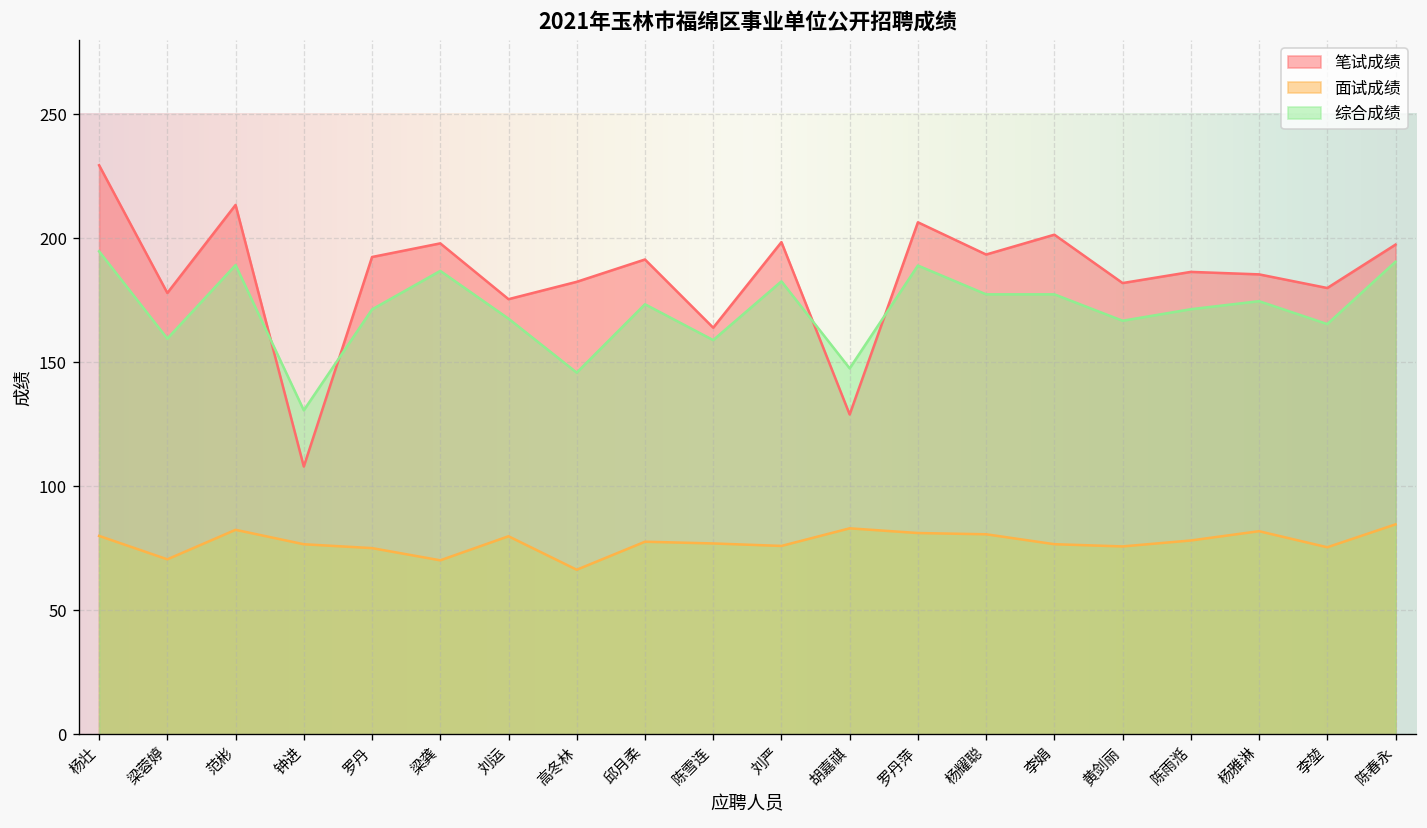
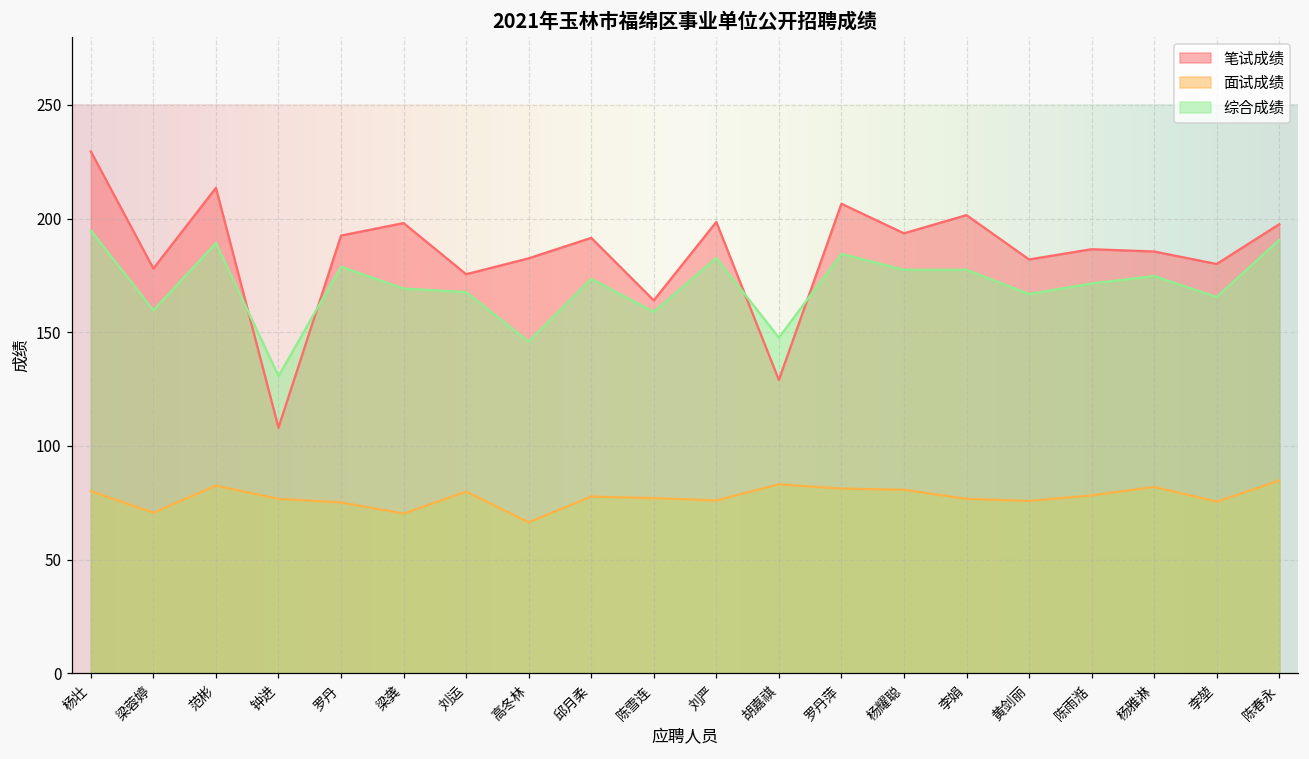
综合成绩, 罗丹: 171 -> 179
综合成绩, 梁龚: 187 -> 169
综合成绩, 罗丹萍: 189 -> 184
